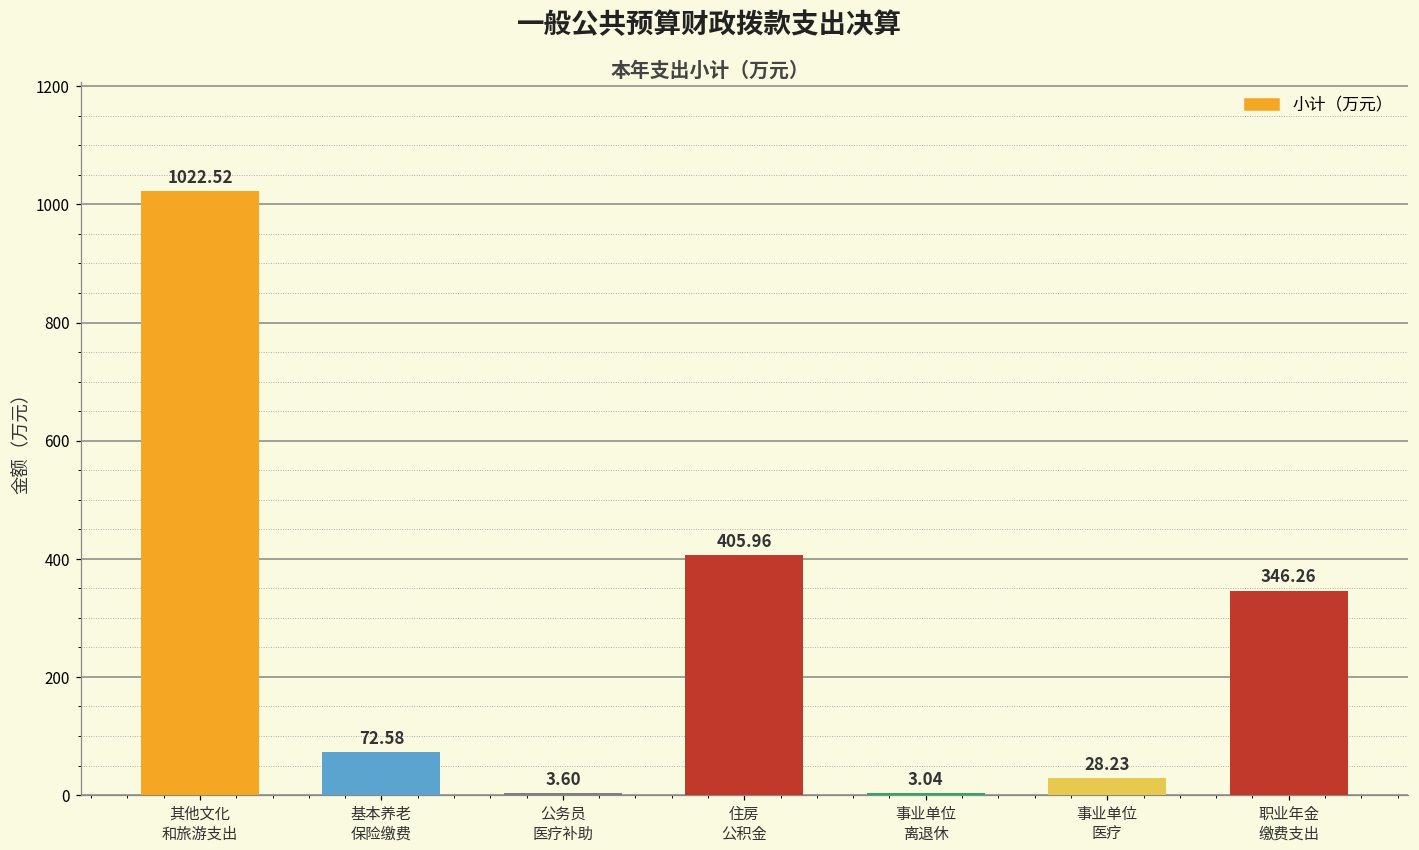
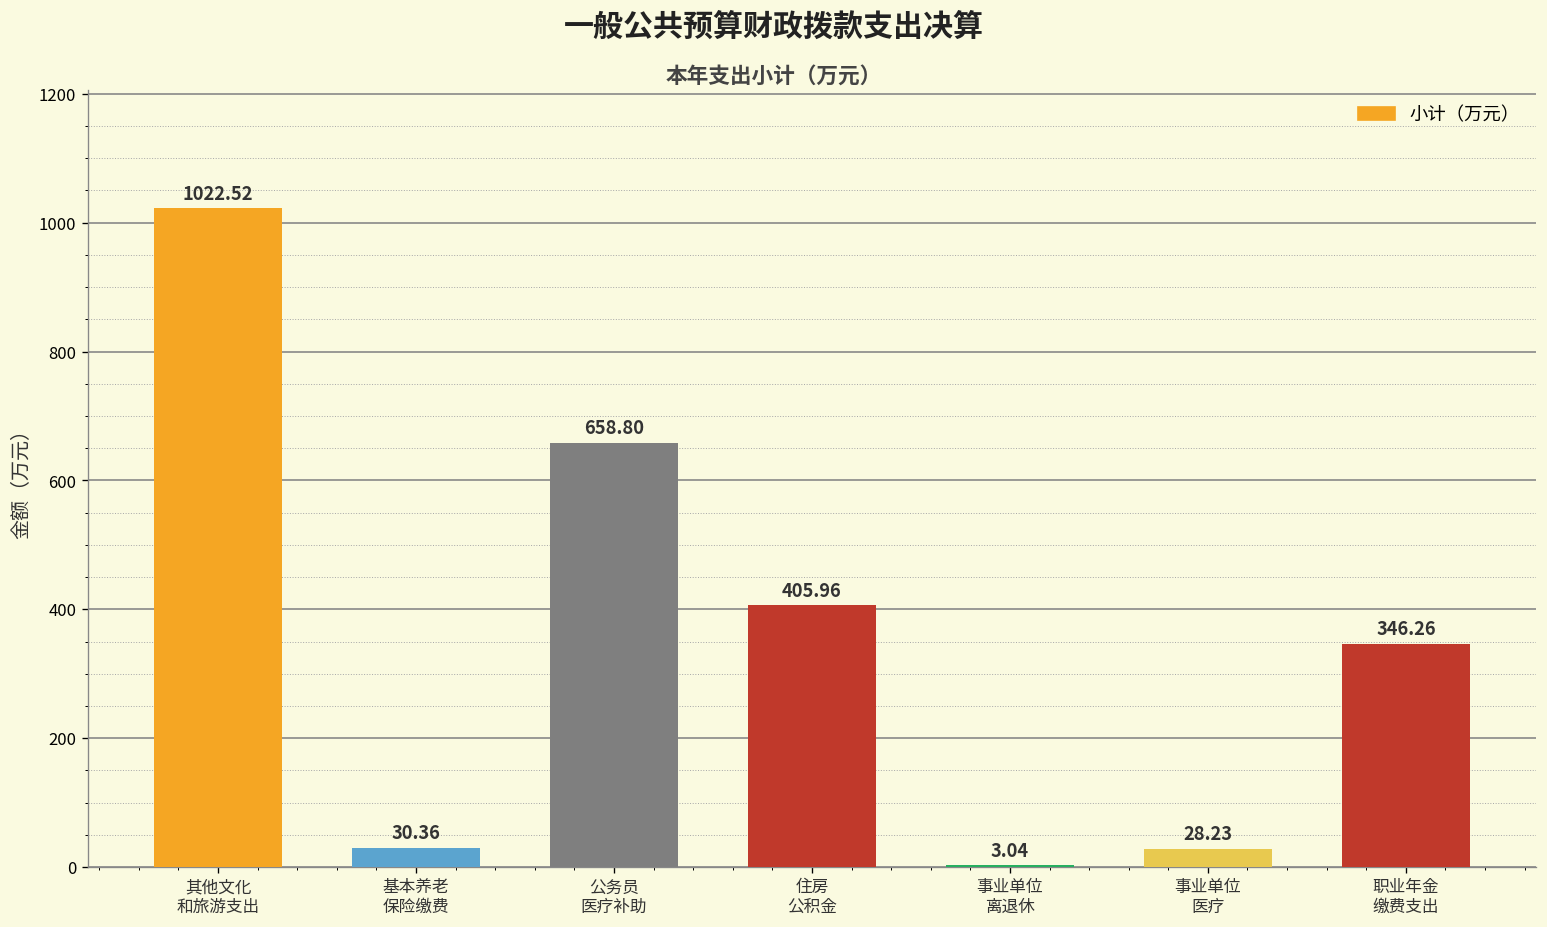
基本养老 保险缴费: 72.58 -> 30.36
公务员 医疗补助: 3.60 -> 658.80
